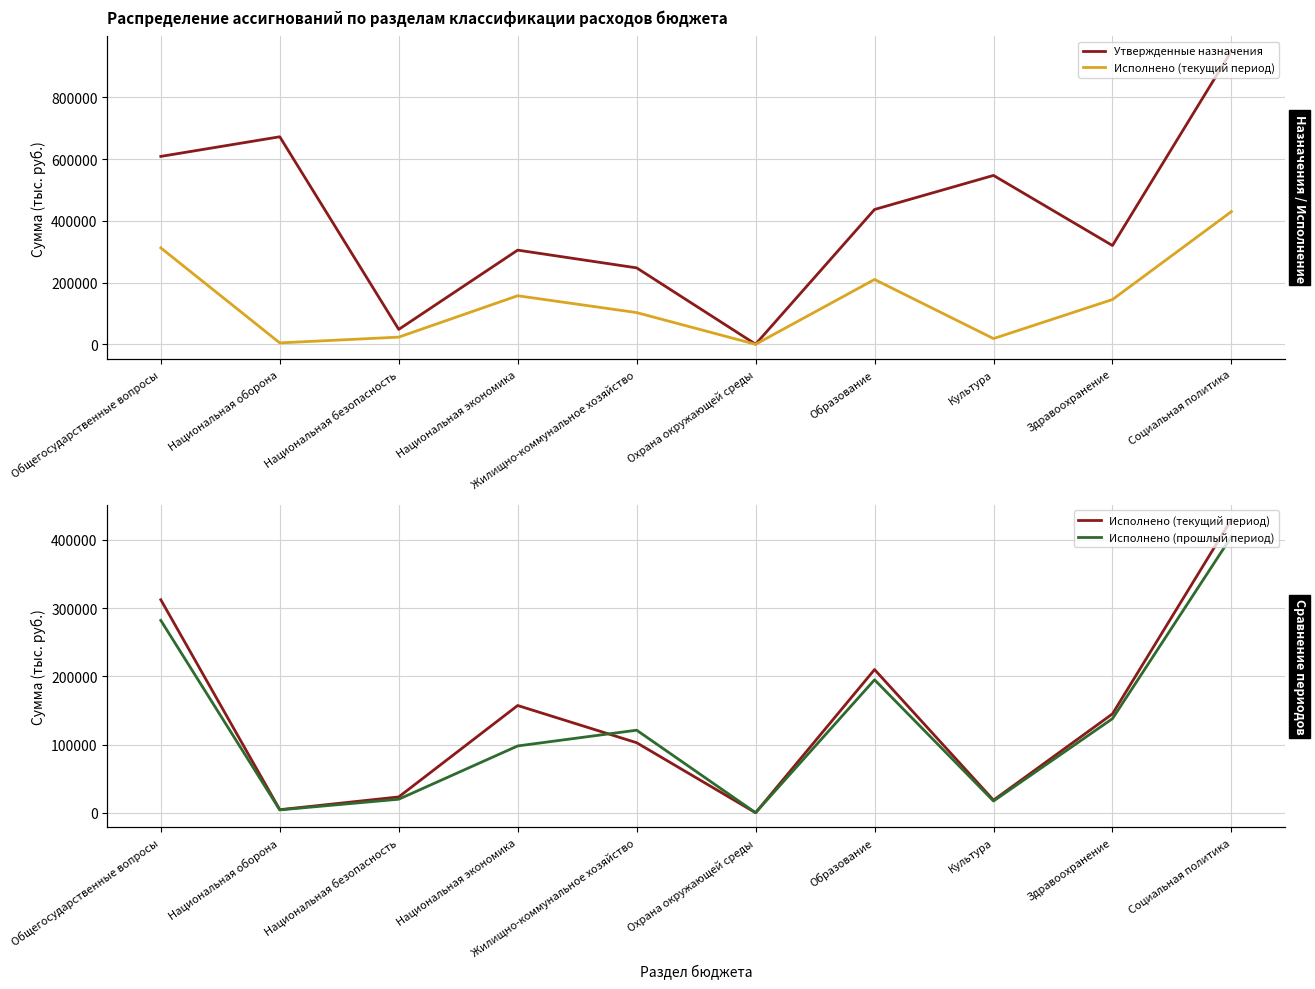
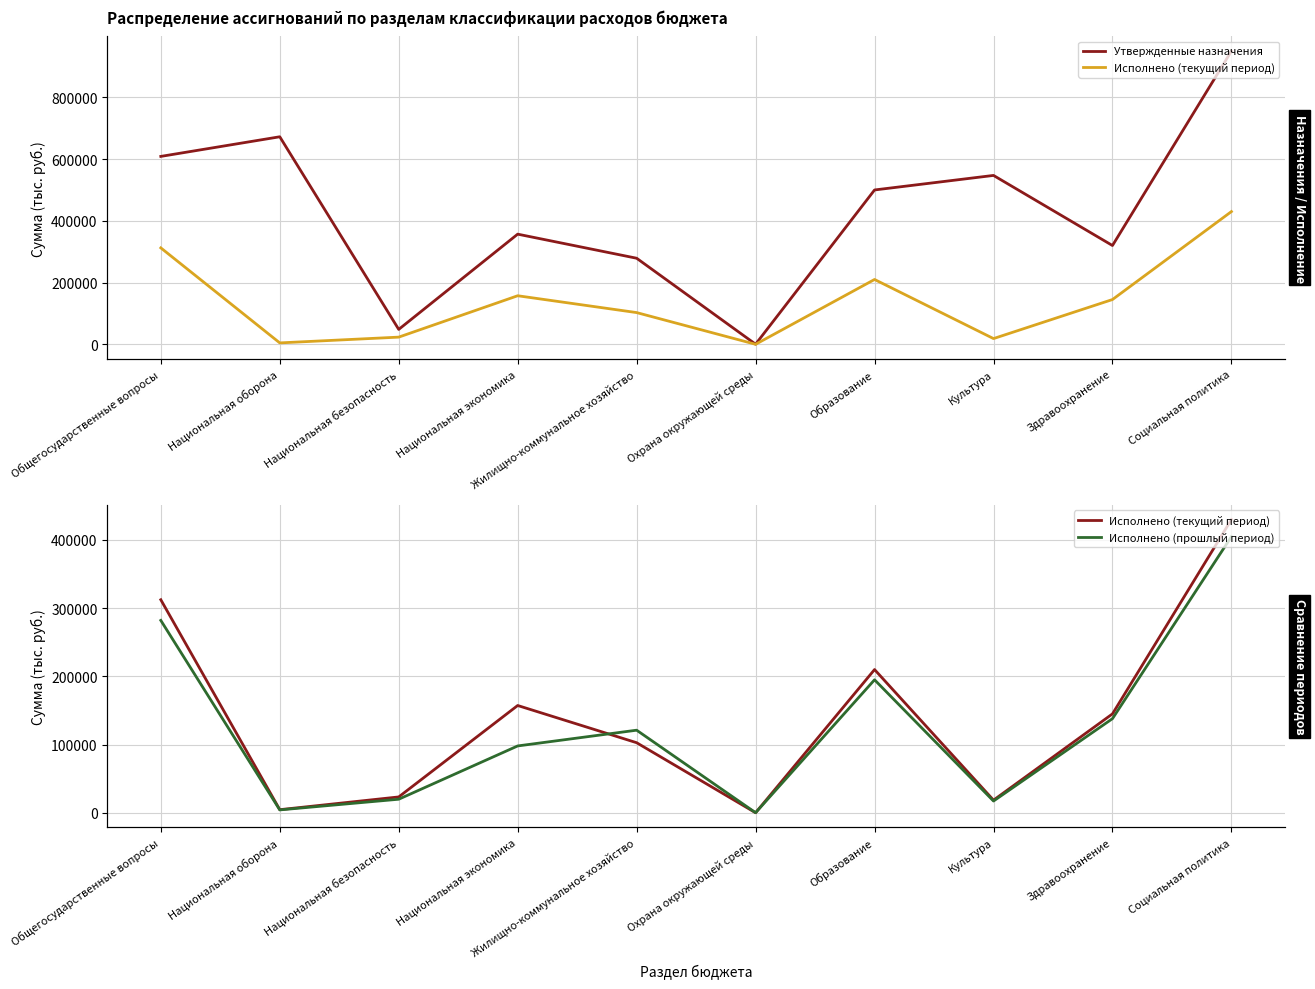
Распределение ассигнований по разделам классификации расходов бюджета, Утвержденные назначения, Национальная экономика: 310000 -> 360000
Распределение ассигнований по разделам классификации расходов бюджета, Утвержденные назначения, Жилищно-коммунальное хозяйство: 250000 -> 280000
Распределение ассигнований по разделам классификации расходов бюджета, Утвержденные назначения, Образование: 440000 -> 500000
